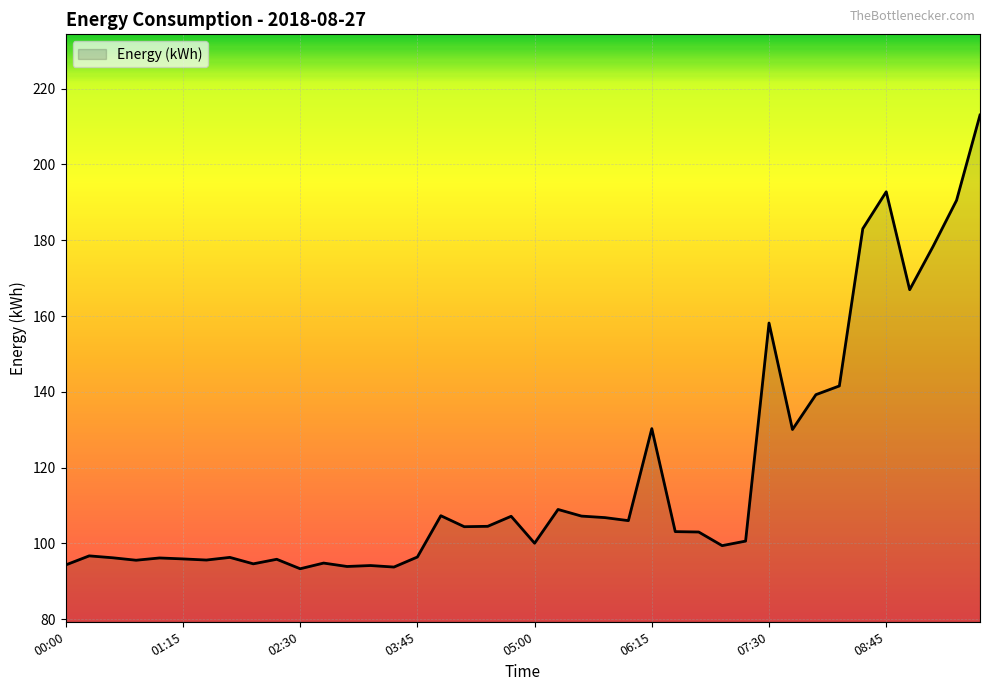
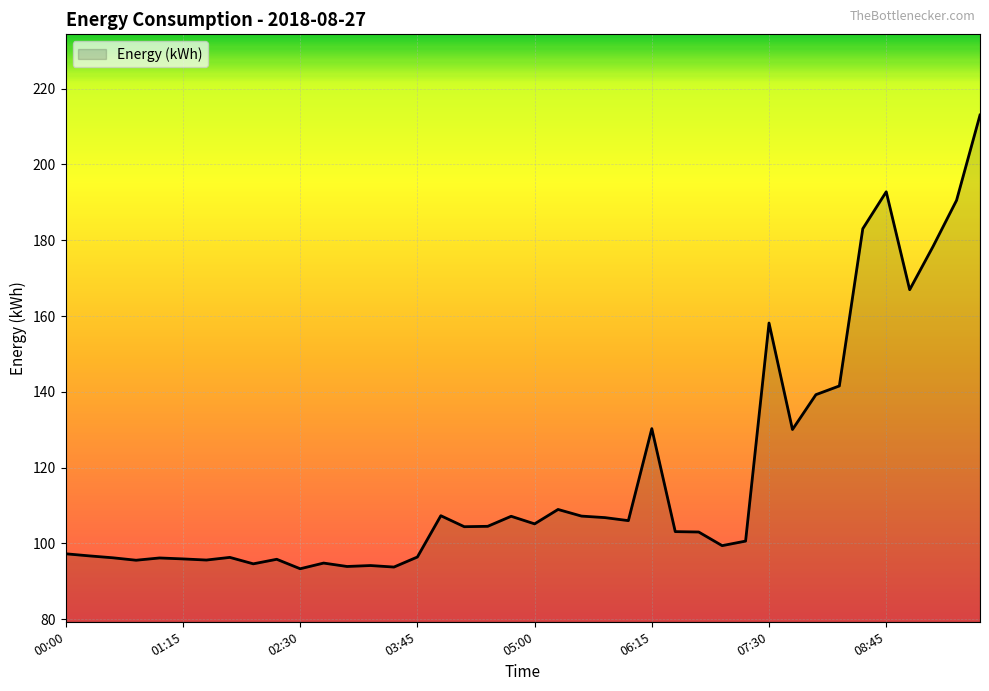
00:00: 94 -> 97
05:00: 100 -> 105
